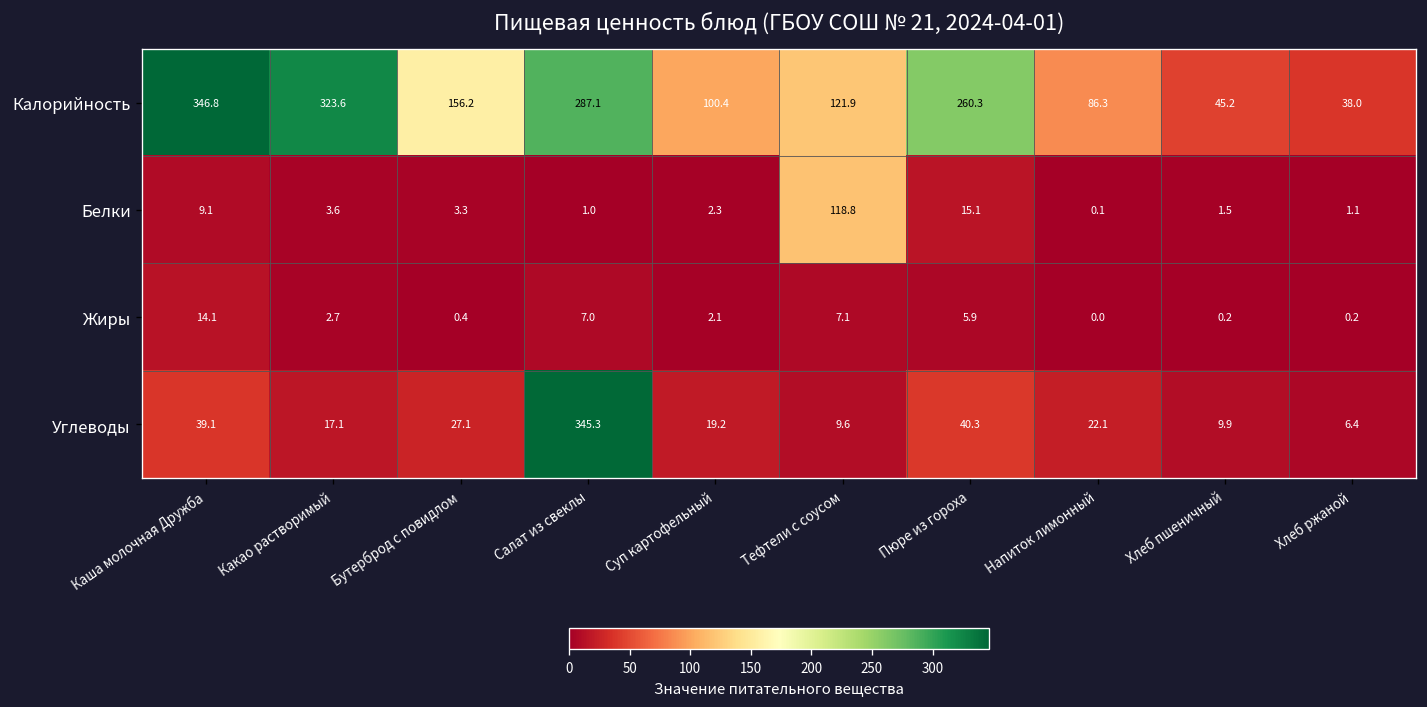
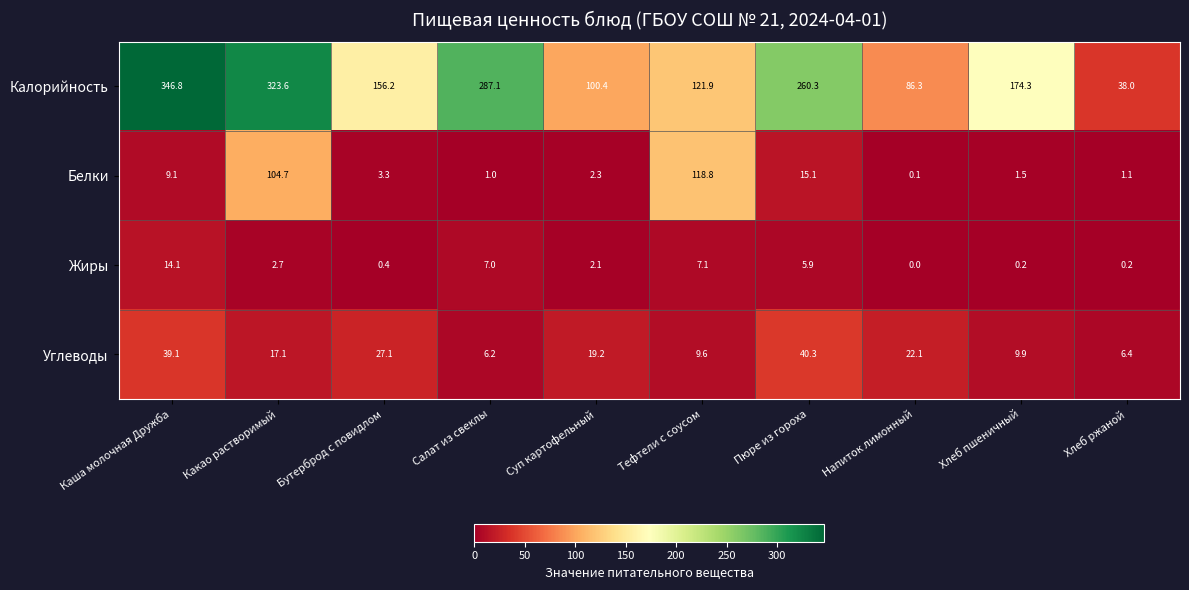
Калорийность, Хлеб пшеничный: 45.2 -> 174.3
Белки, Какао растворимый: 3.6 -> 104.7
Углеводы, Салат из свеклы: 345.3 -> 6.2
